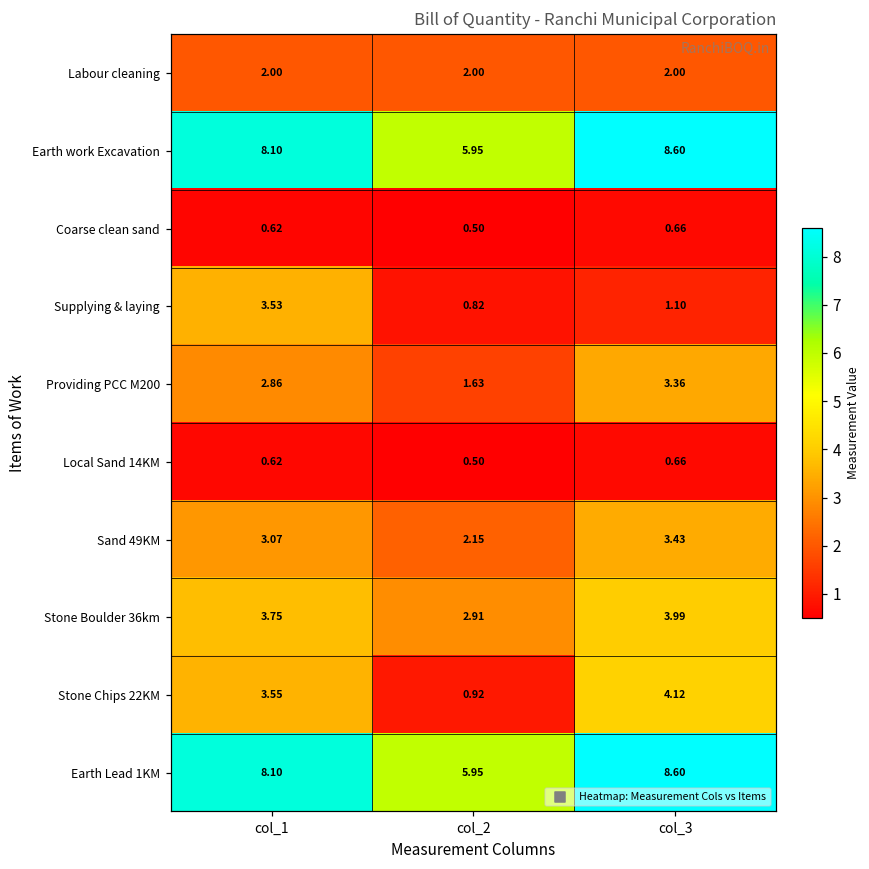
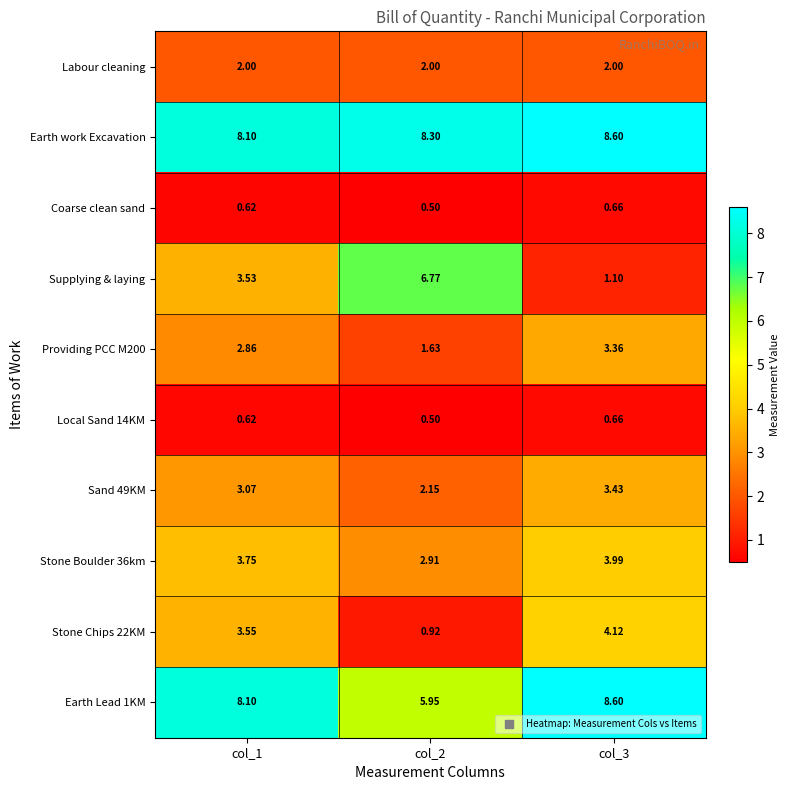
Earth work Excavation, col_2: 5.95 -> 8.30
Supplying & laying, col_2: 0.82 -> 6.77
